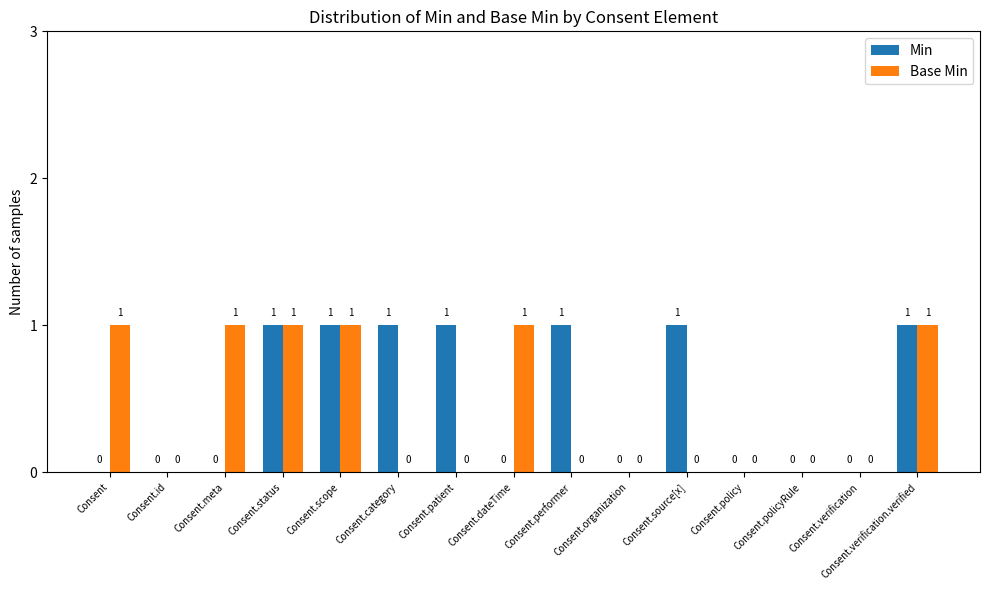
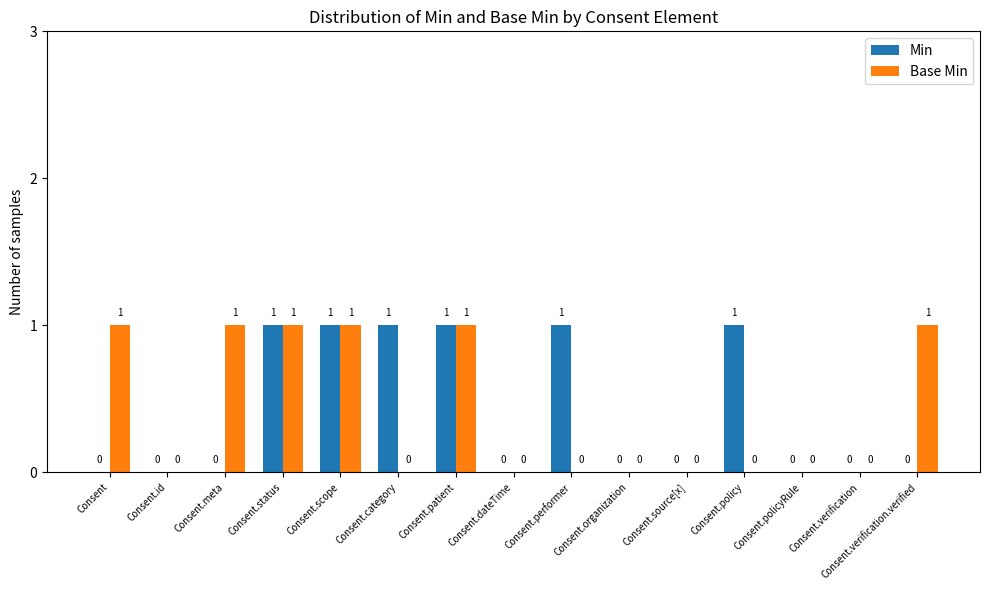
Base Min, Consent.patient: 0 -> 1
Base Min, Consent.dateTime: 1 -> 0
Min, Consent.source[x]: 1 -> 0
Min, Consent.policy: 0 -> 1
Min, Consent.verification.verified: 1 -> 0
